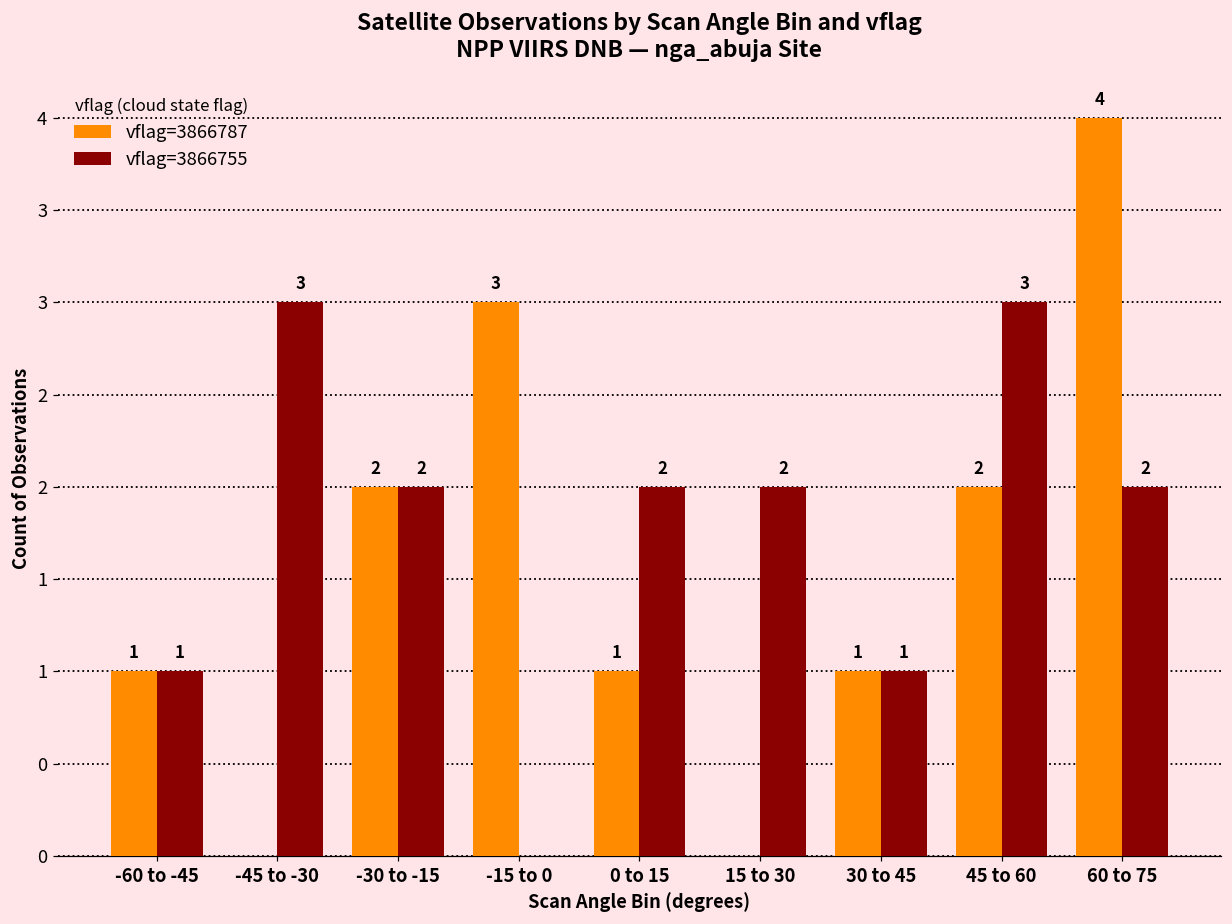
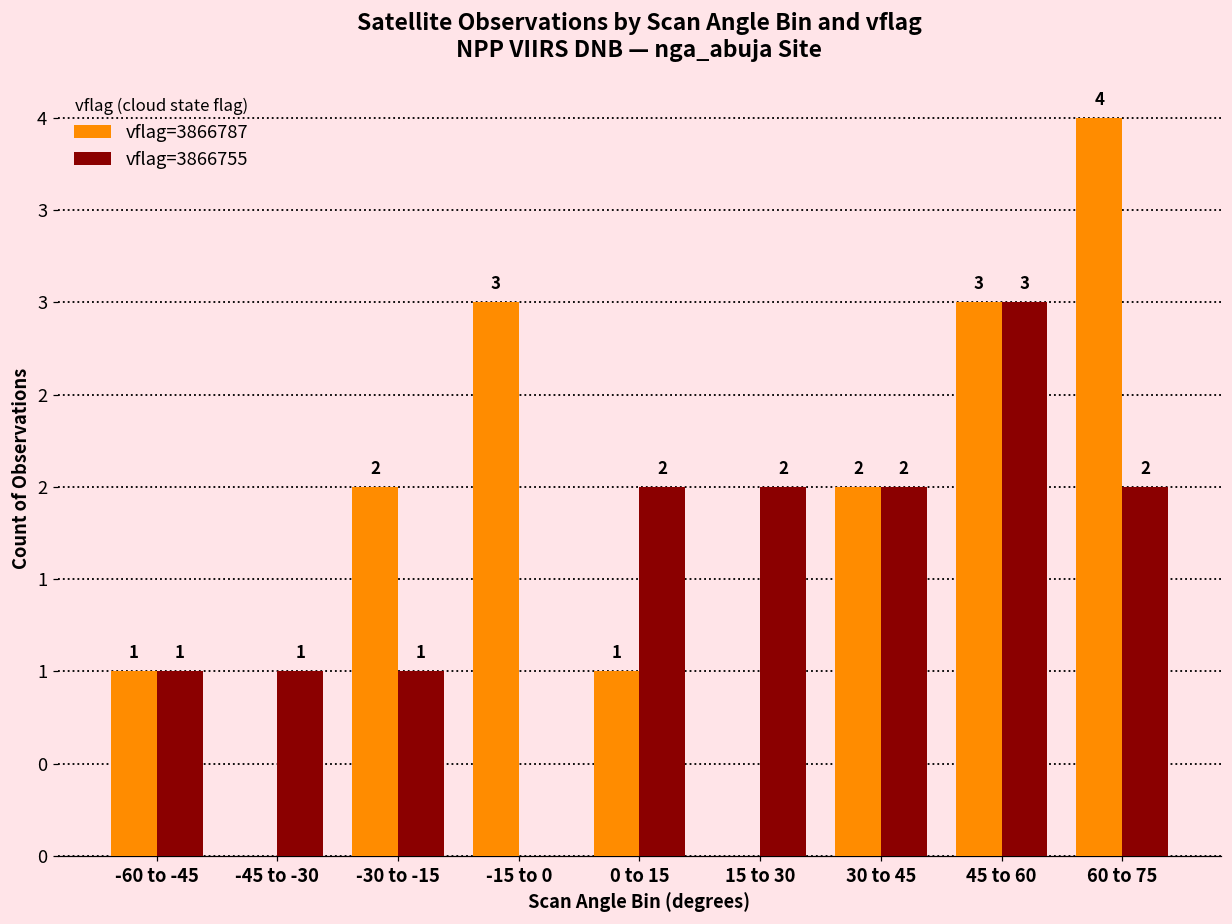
vflag=3866755, -45 to -30: 3 -> 1
vflag=3866755, -30 to -15: 2 -> 1
vflag=3866787, 30 to 45: 1 -> 2
vflag=3866755, 30 to 45: 1 -> 2
vflag=3866787, 45 to 60: 2 -> 3
